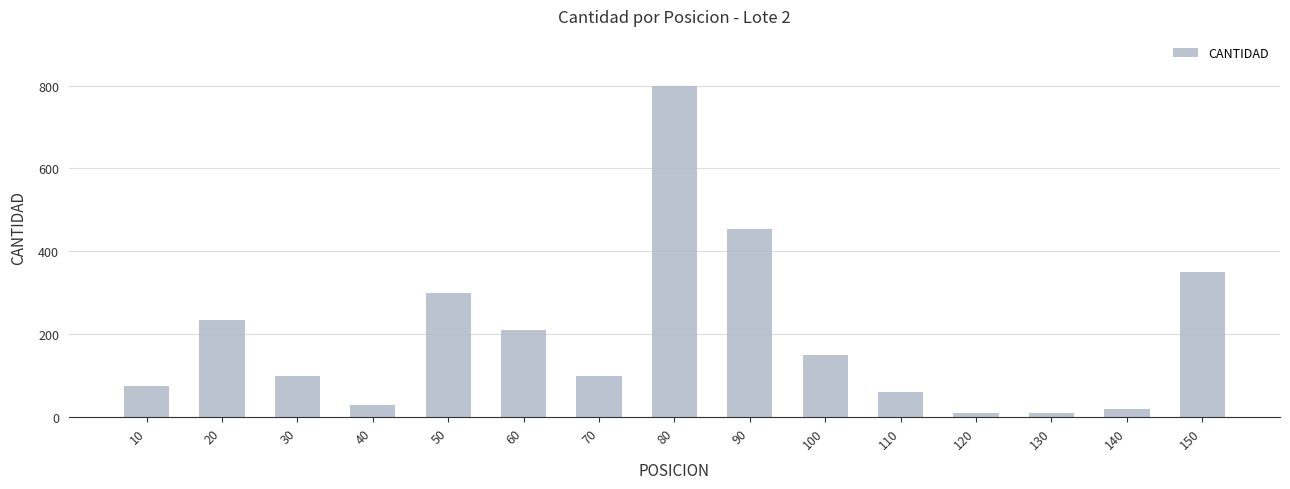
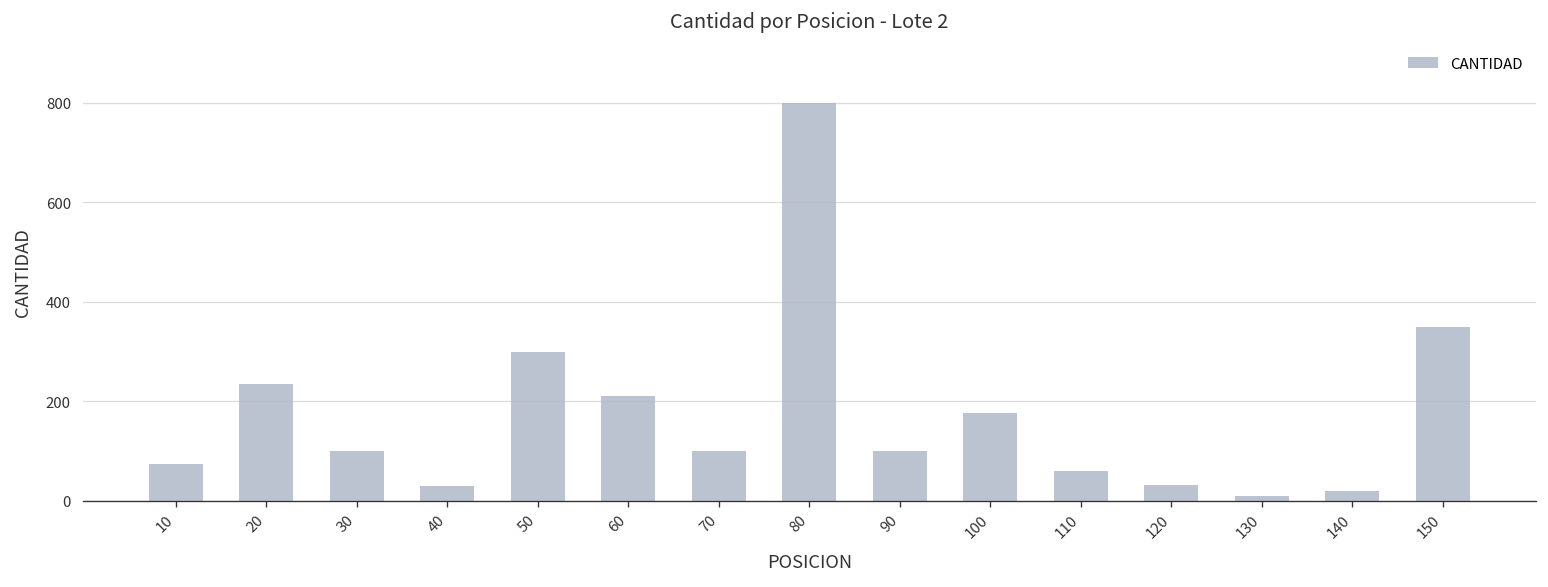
90: 450 -> 100
100: 150 -> 180
120: 10 -> 30
